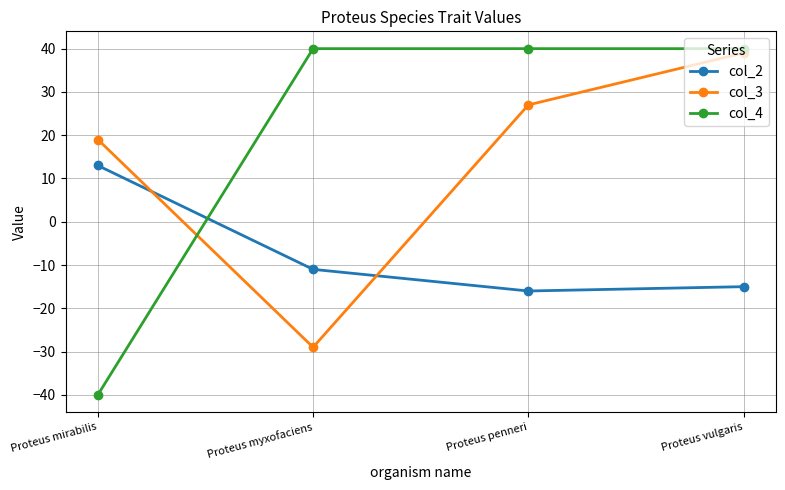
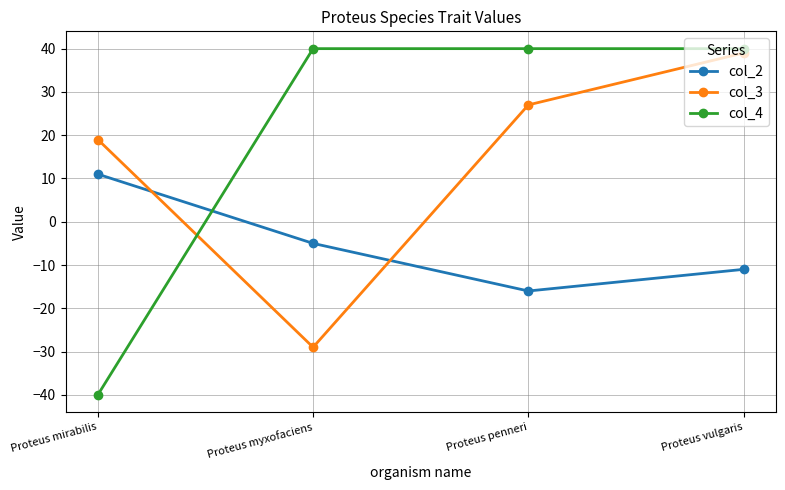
col_2, Proteus mirabilis: 13 -> 11
col_2, Proteus myxofaciens: -11 -> -5
col_2, Proteus vulgaris: -15 -> -11
